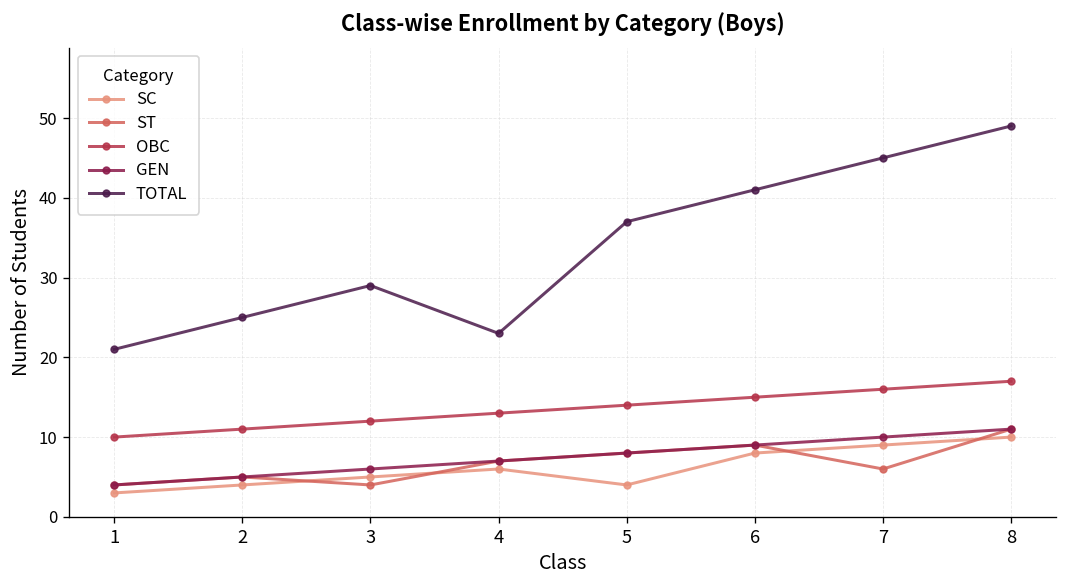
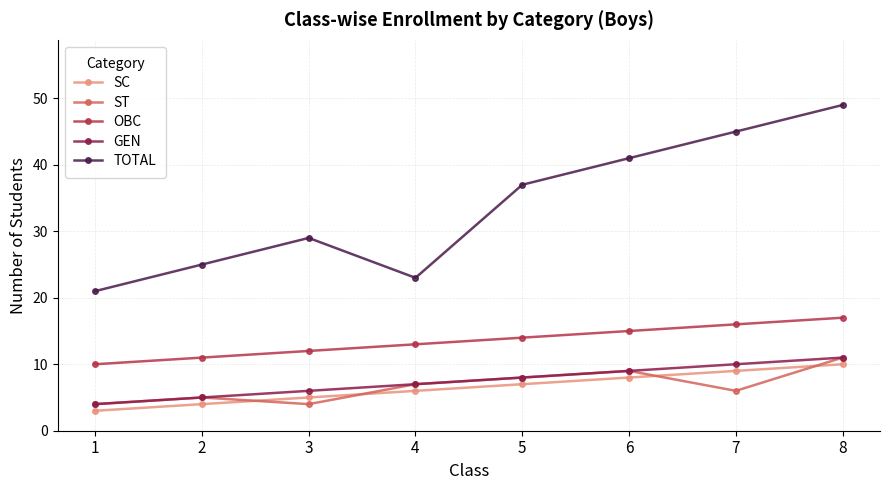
SC, 5: 4 -> 7
